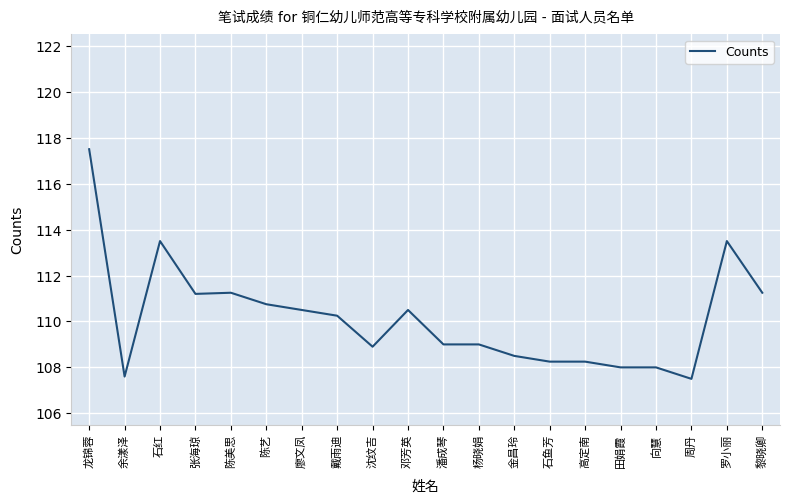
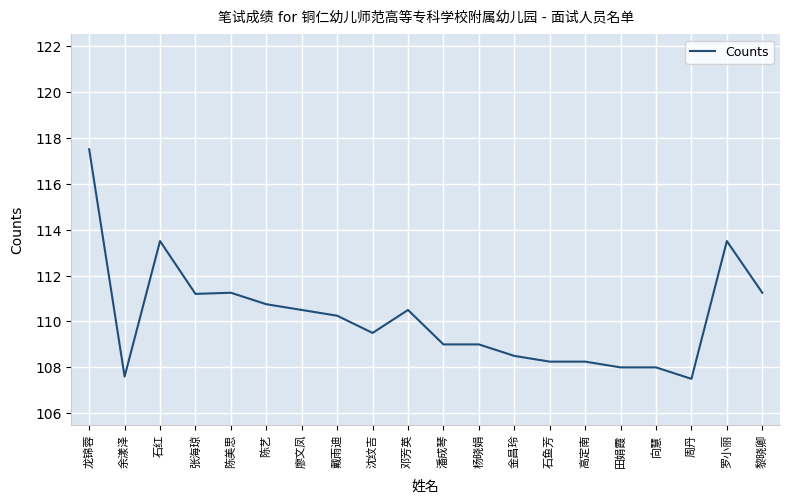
沈纹吉: 108.9 -> 109.5
